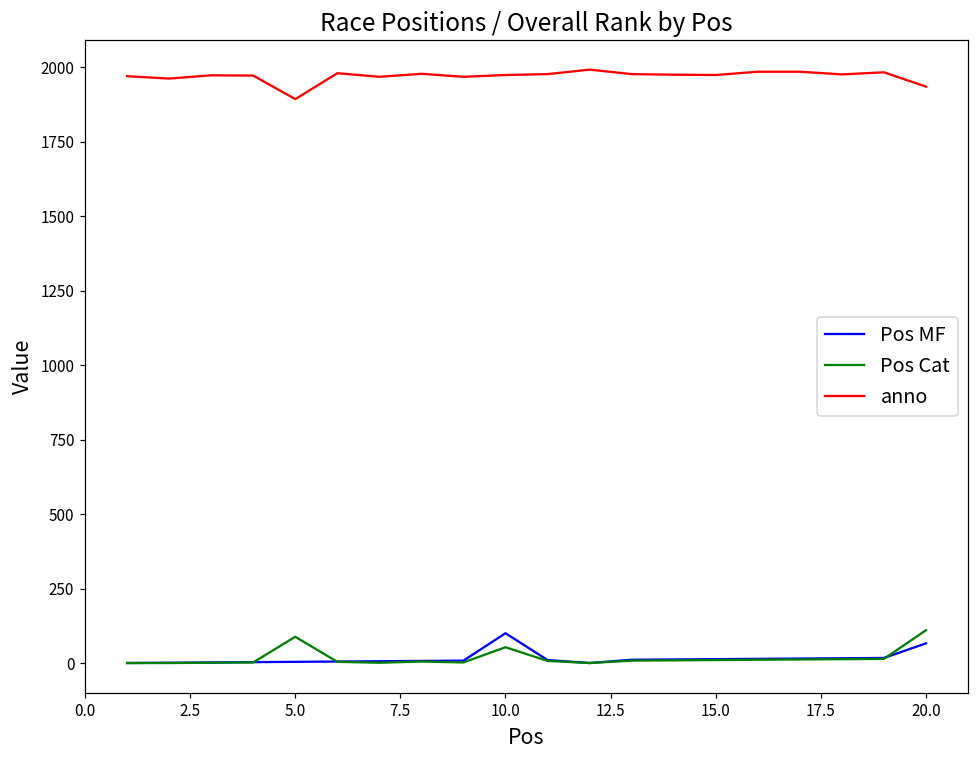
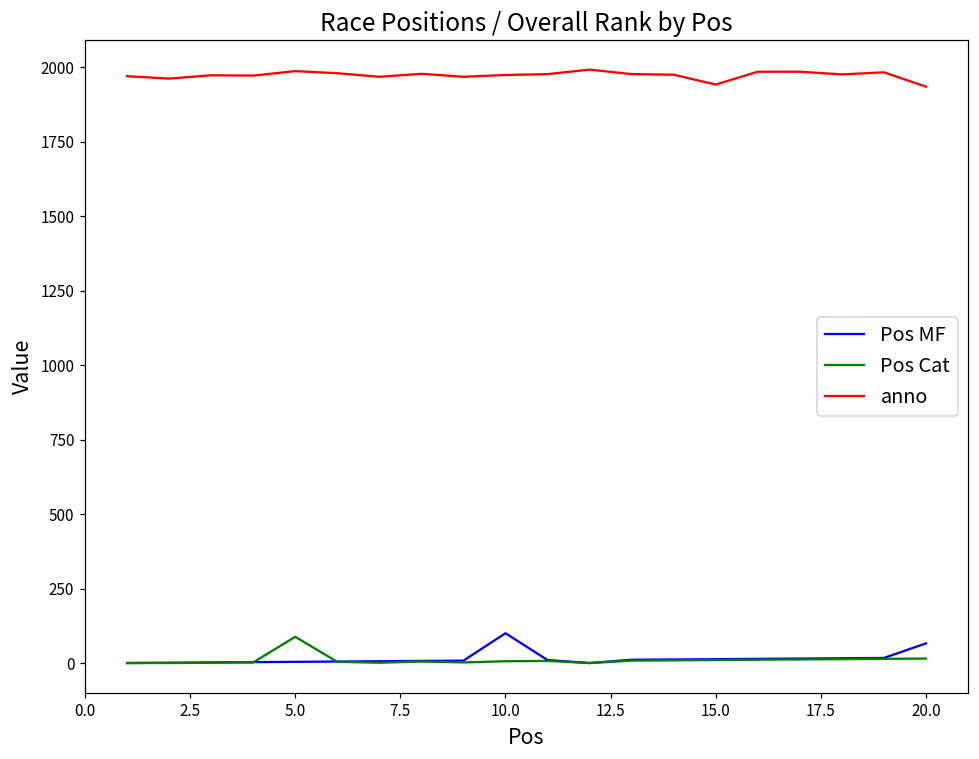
anno, 5.0: 1890 -> 1990
Pos Cat, 10.0: 50 -> 10
anno, 15.0: 1970 -> 1940
Pos Cat, 20.0: 110 -> 20
